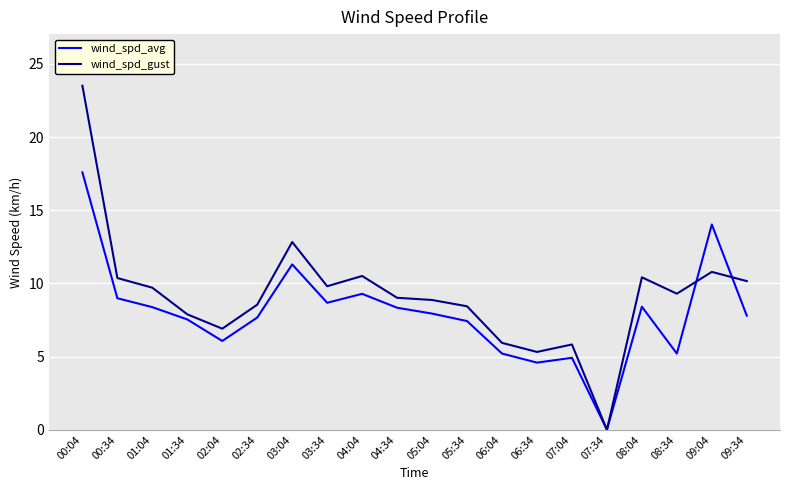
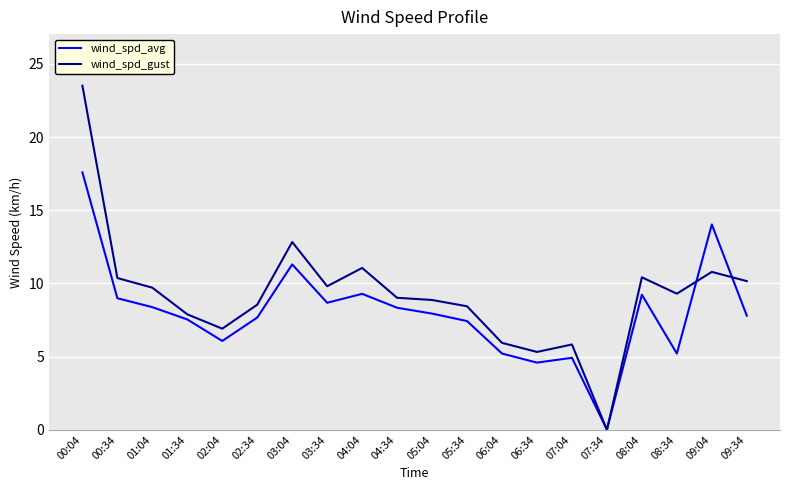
wind_spd_gust, 04:04: 10.5 -> 11.1
wind_spd_avg, 08:04: 8.4 -> 9.2
